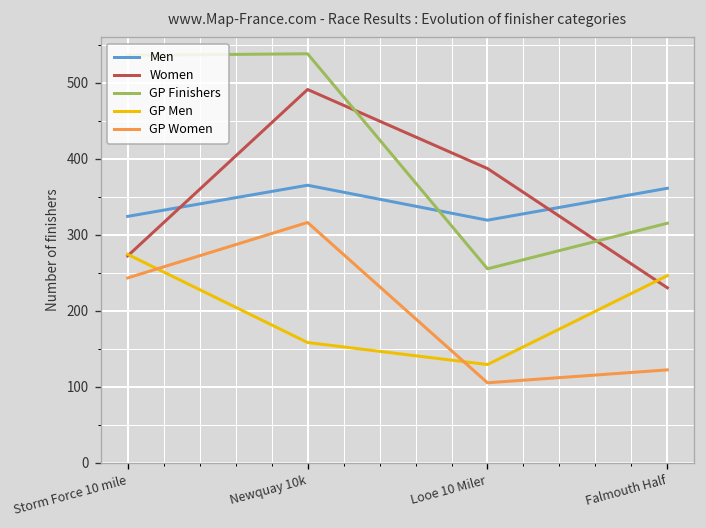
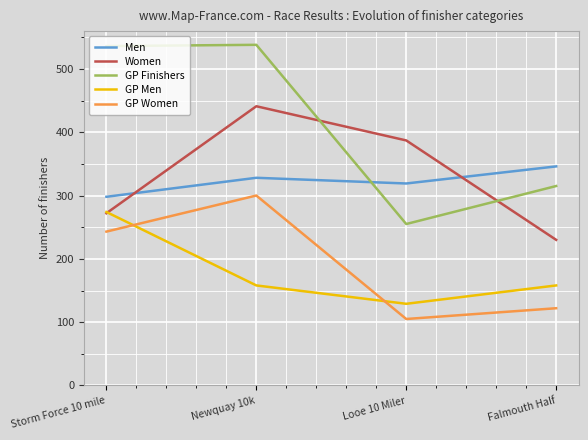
Men, Storm Force 10 mile: 320 -> 300
Men, Newquay 10k: 370 -> 330
Women, Newquay 10k: 490 -> 440
GP Women, Newquay 10k: 320 -> 300
Men, Falmouth Half: 360 -> 350
GP Men, Falmouth Half: 250 -> 160
